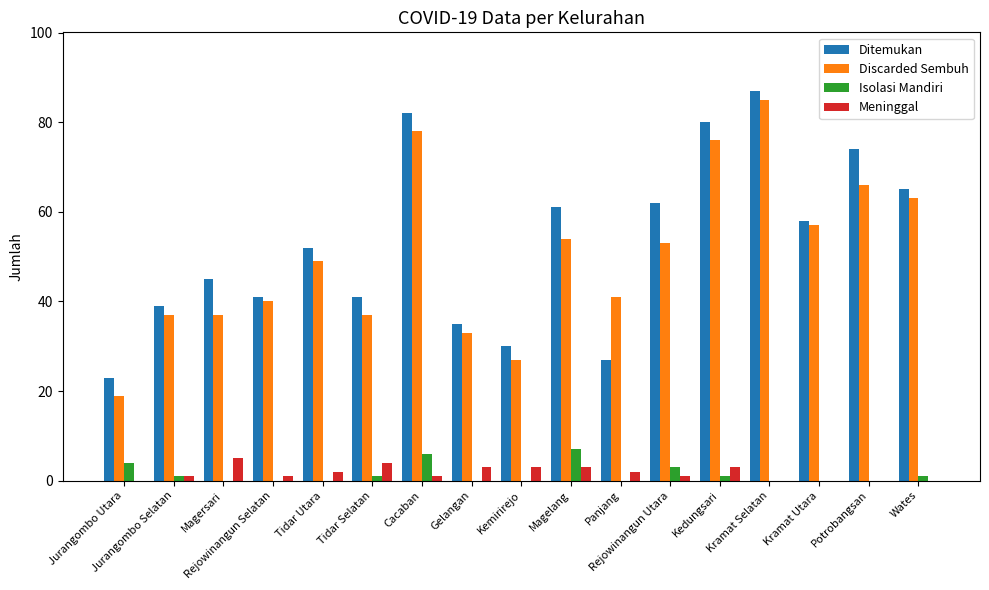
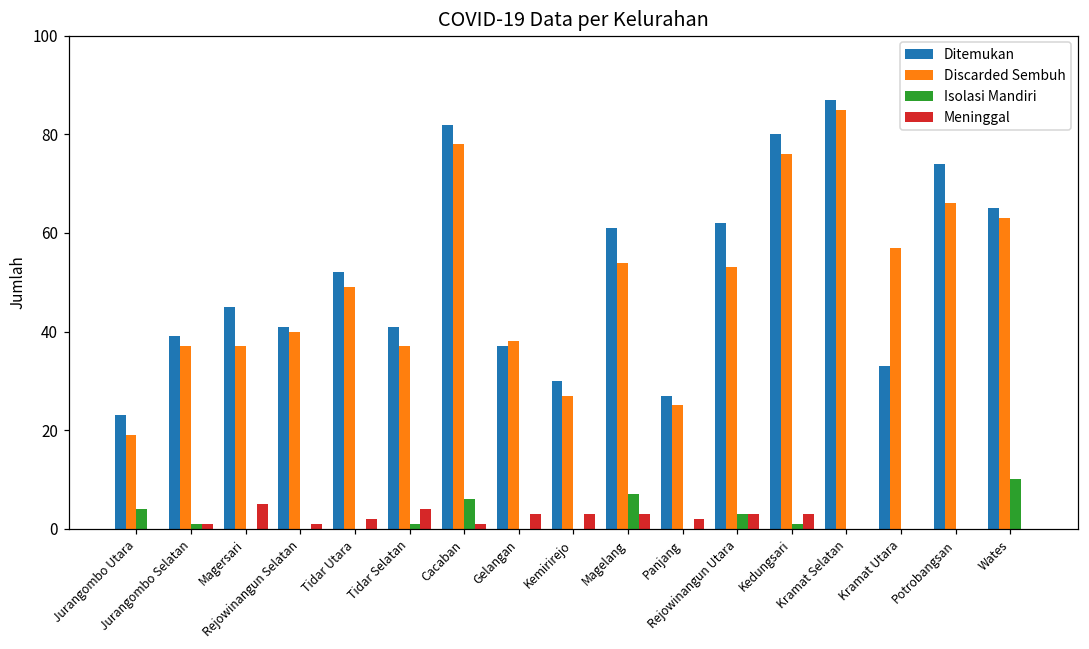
Ditemukan, Gelangan: 35 -> 37
Discarded Sembuh, Gelangan: 33 -> 38
Discarded Sembuh, Panjang: 41 -> 25
Meninggal, Rejowinangun Utara: 1 -> 3
Ditemukan, Kramat Utara: 58 -> 33
Isolasi Mandiri, Wates: 1 -> 10
